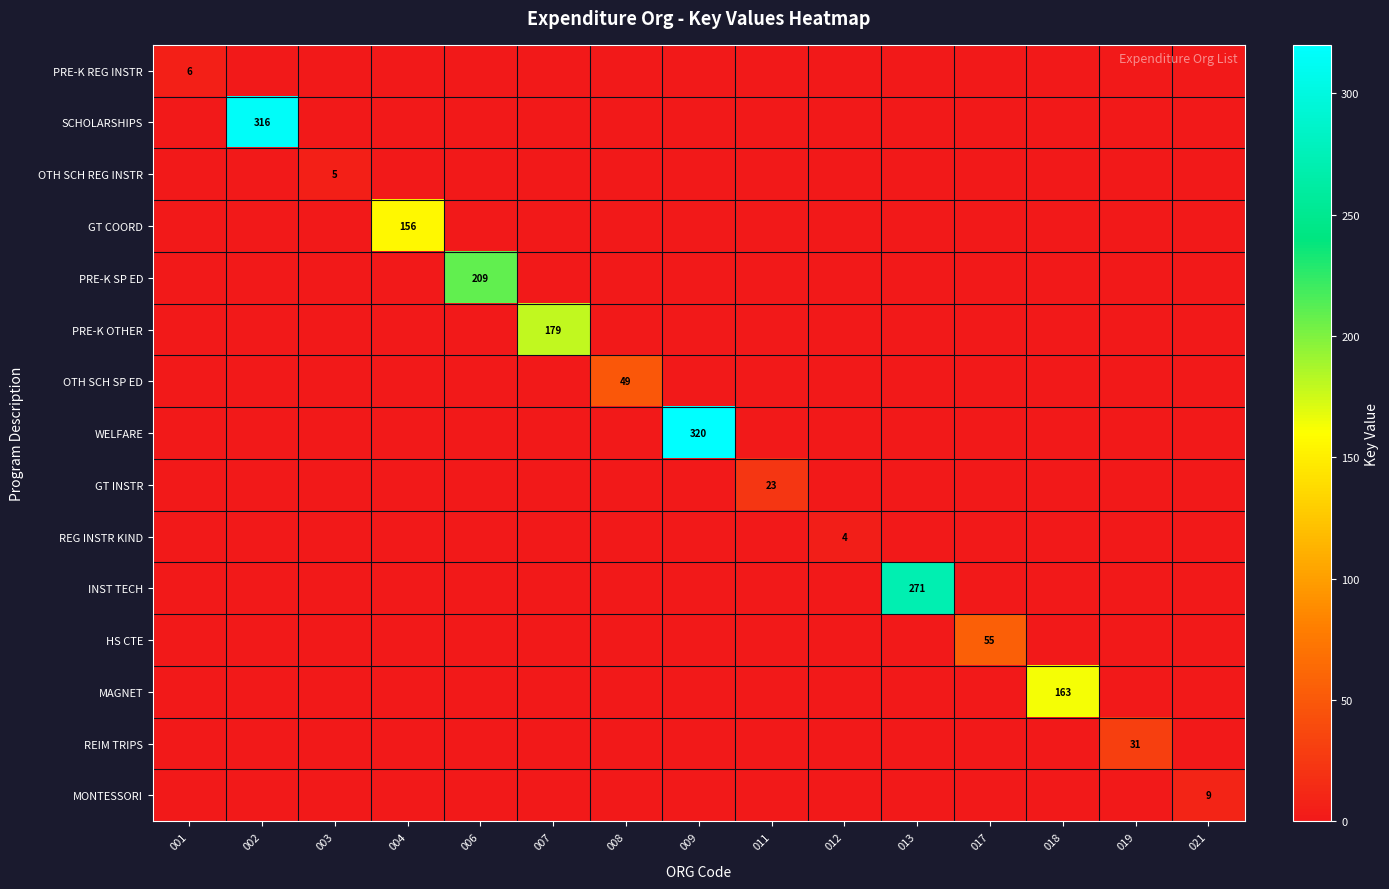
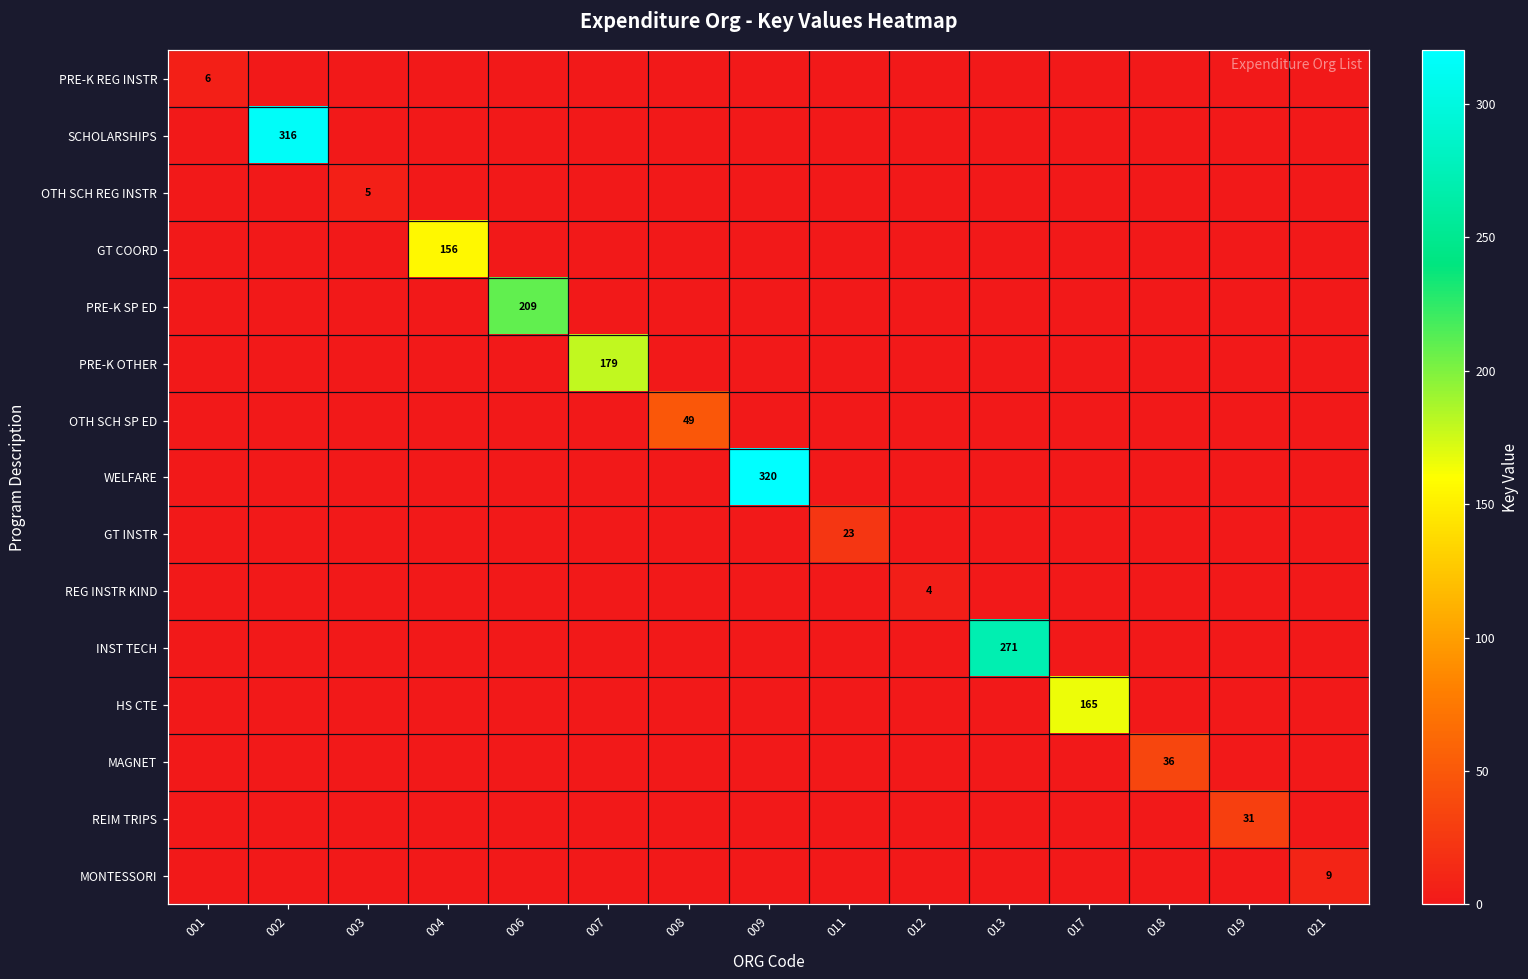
HS CTE, 017: 55 -> 165
MAGNET, 018: 163 -> 36
